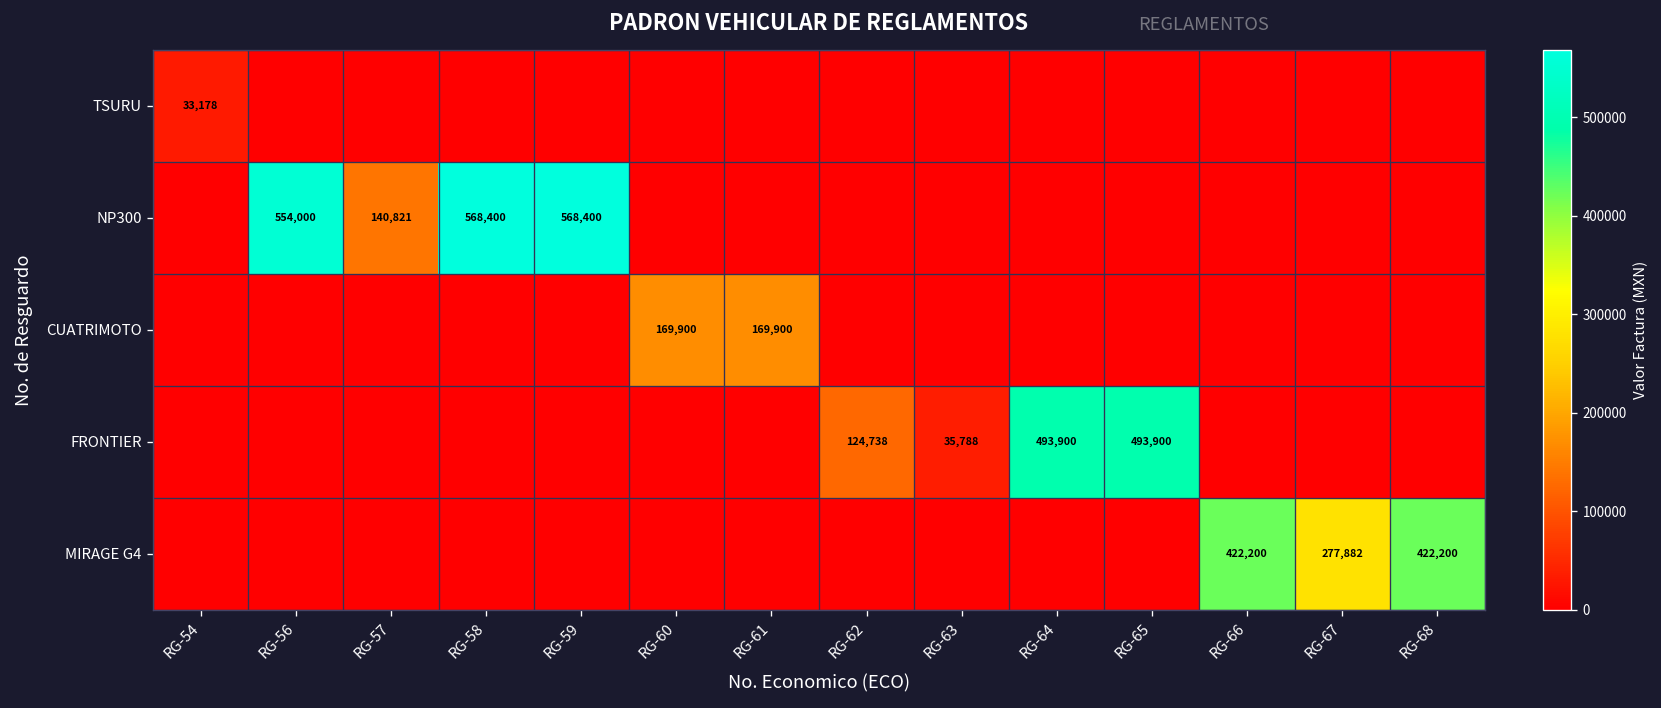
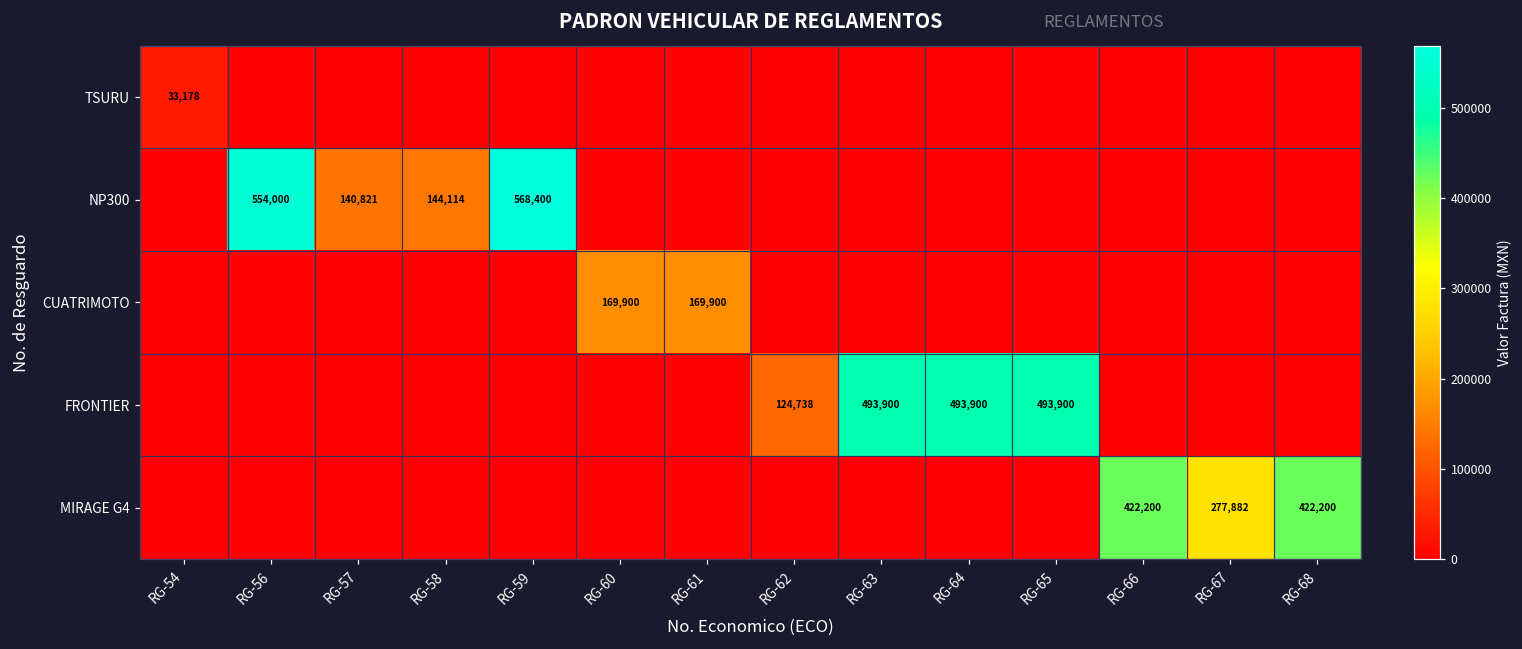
NP300, RG-58: 568,400 -> 144,114
FRONTIER, RG-63: 35,788 -> 493,900
